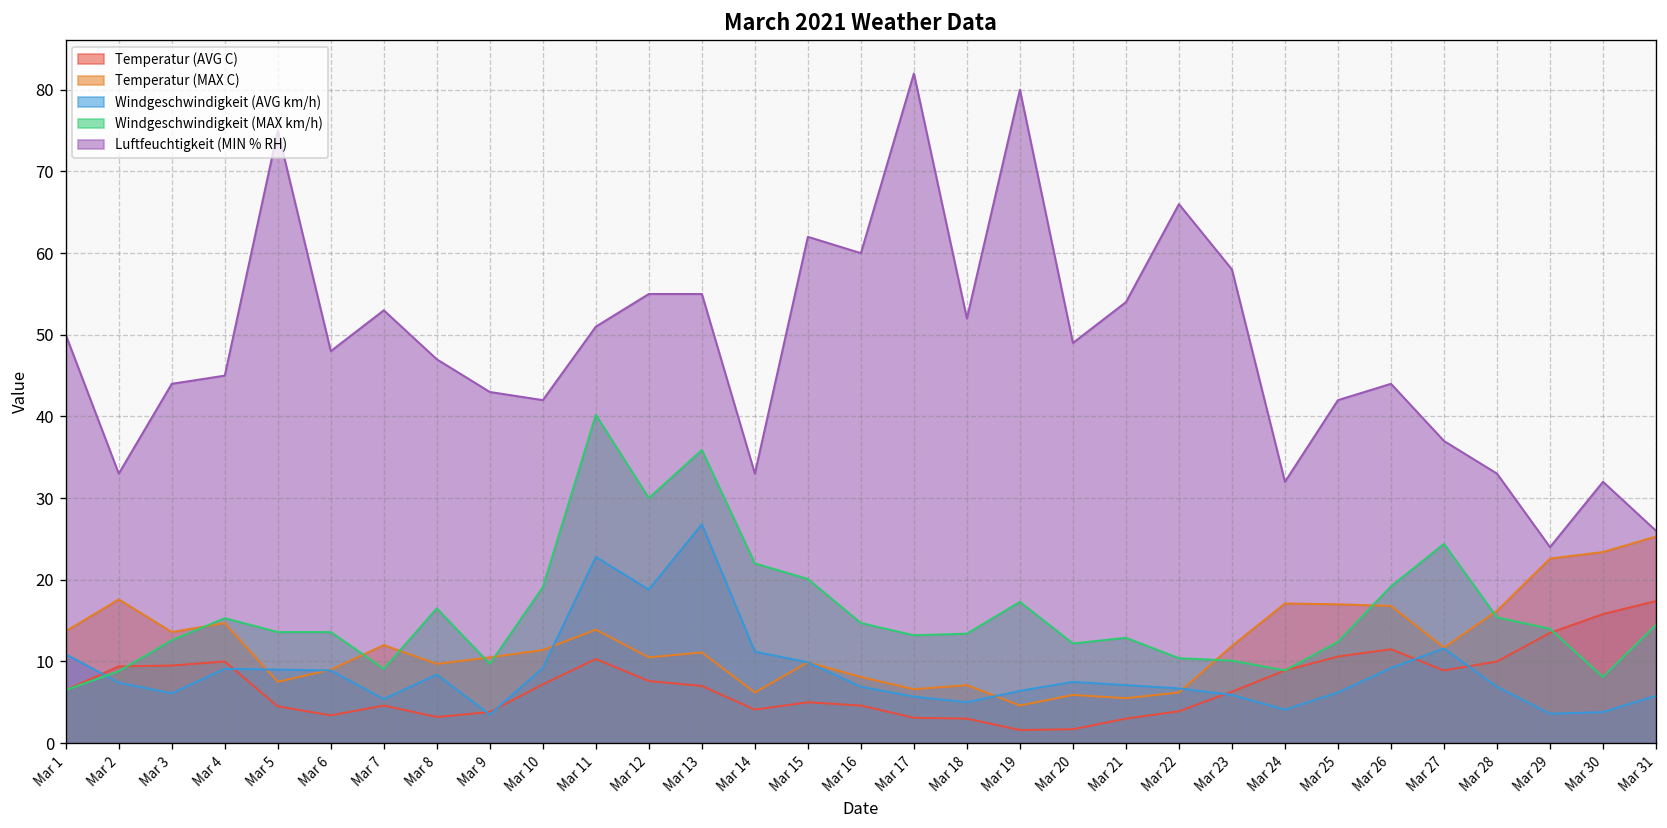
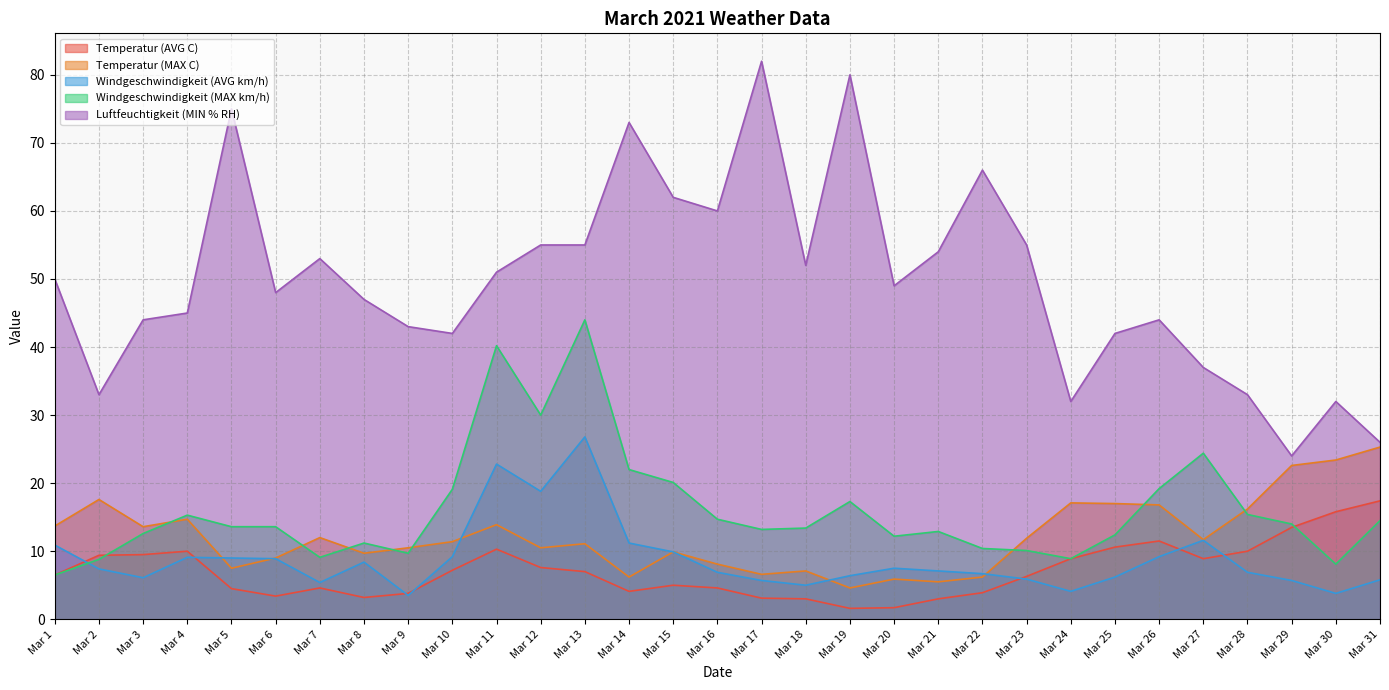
Windgeschwindigkeit (MAX km/h), Mar 8: 17 -> 11
Windgeschwindigkeit (MAX km/h), Mar 13: 36 -> 44
Luftfeuchtigkeit (MIN % RH), Mar 14: 33 -> 73
Luftfeuchtigkeit (MIN % RH), Mar 23: 58 -> 55
Windgeschwindigkeit (AVG km/h), Mar 29: 4 -> 6
